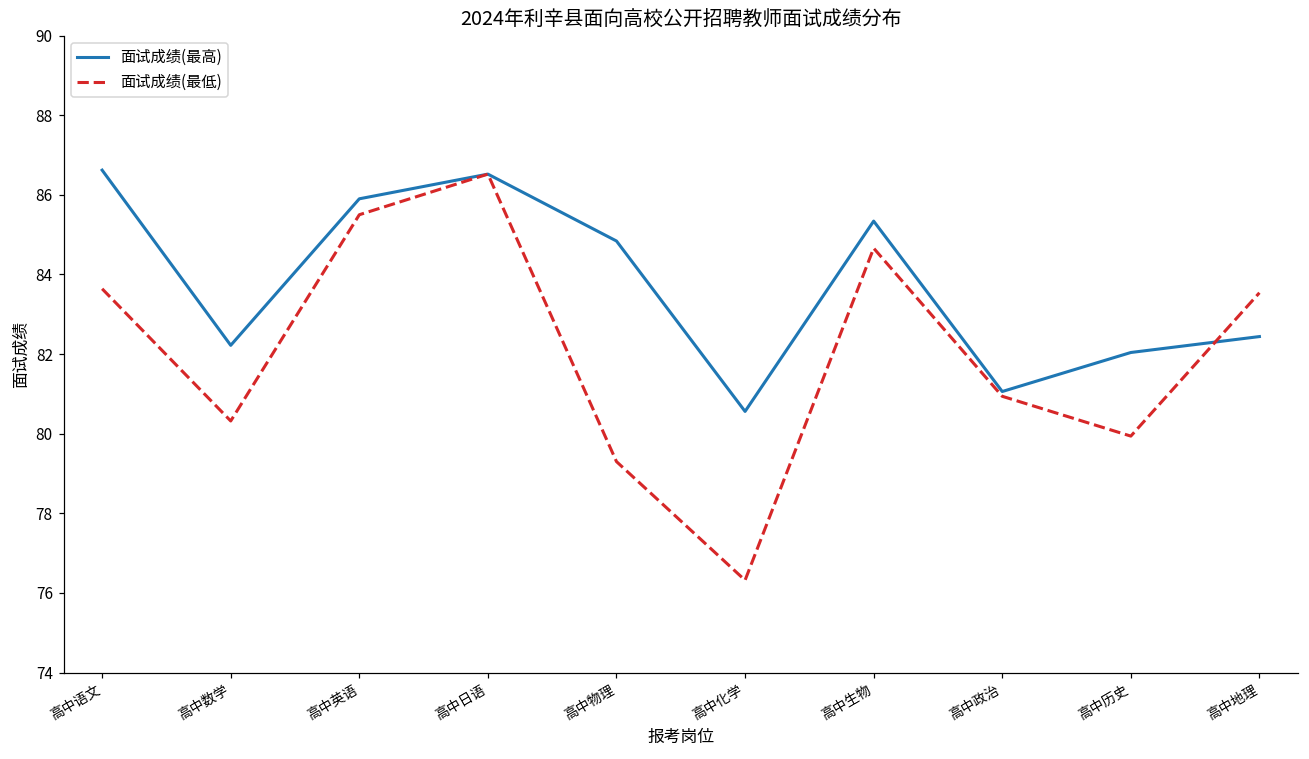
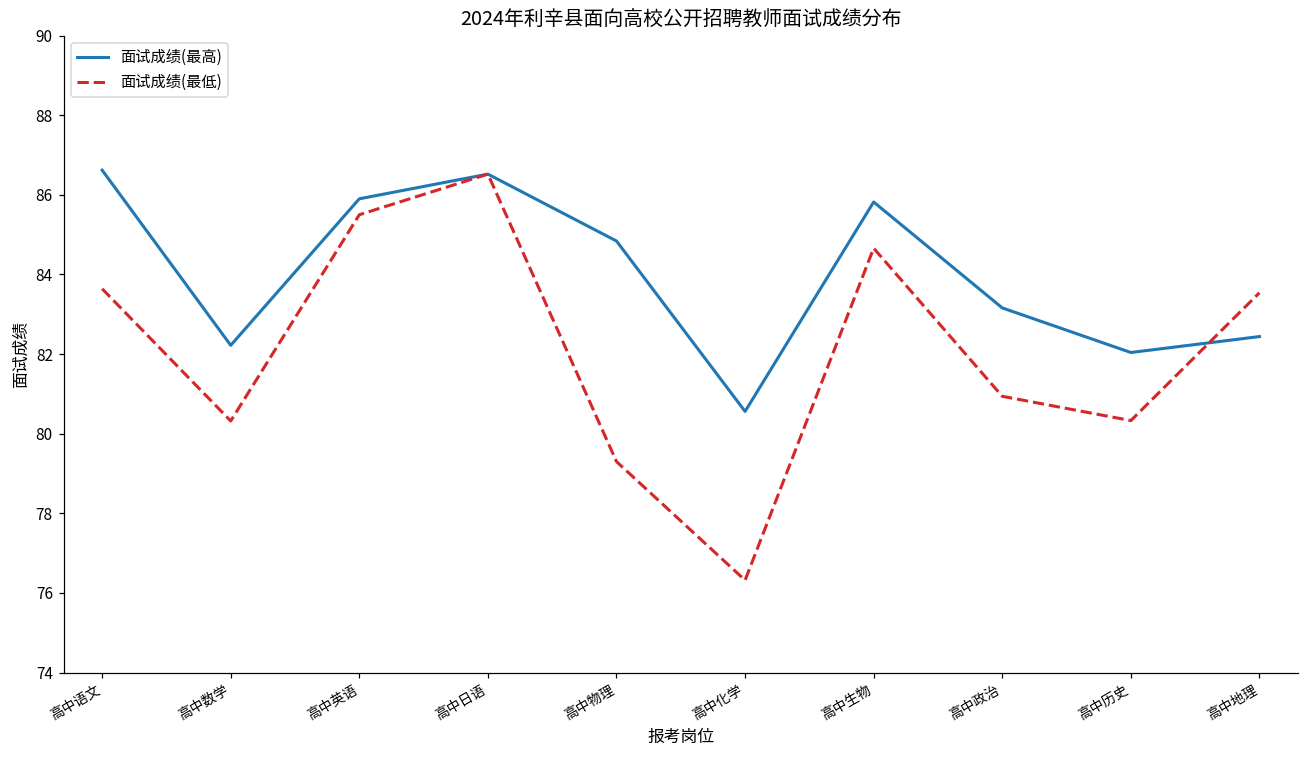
面试成绩(最高), 高中生物: 85.3 -> 85.8
面试成绩(最高), 高中政治: 81.1 -> 83.2
面试成绩(最低), 高中历史: 79.9 -> 80.3
